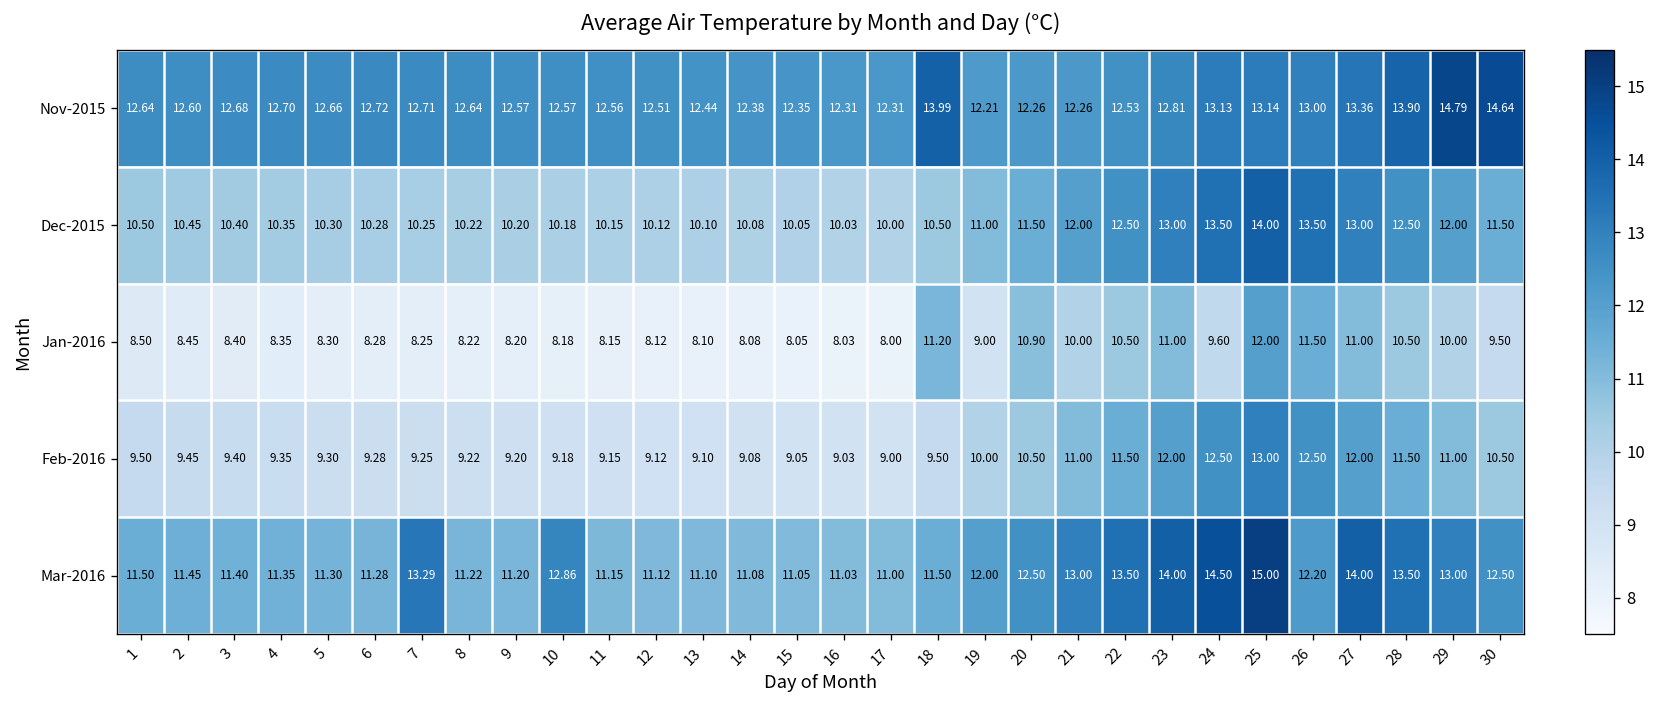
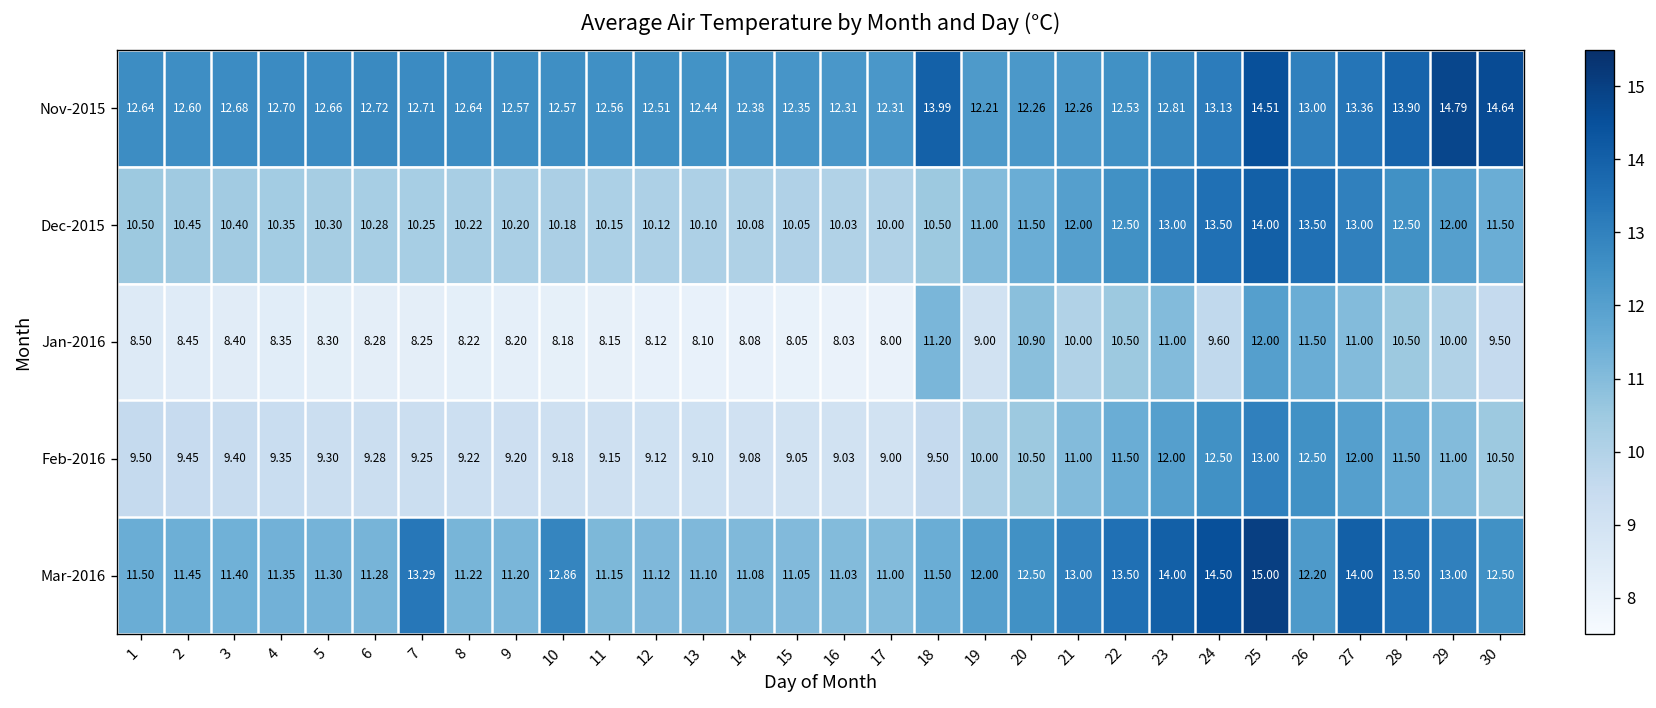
Nov-2015, 25: 13.14 -> 14.51
